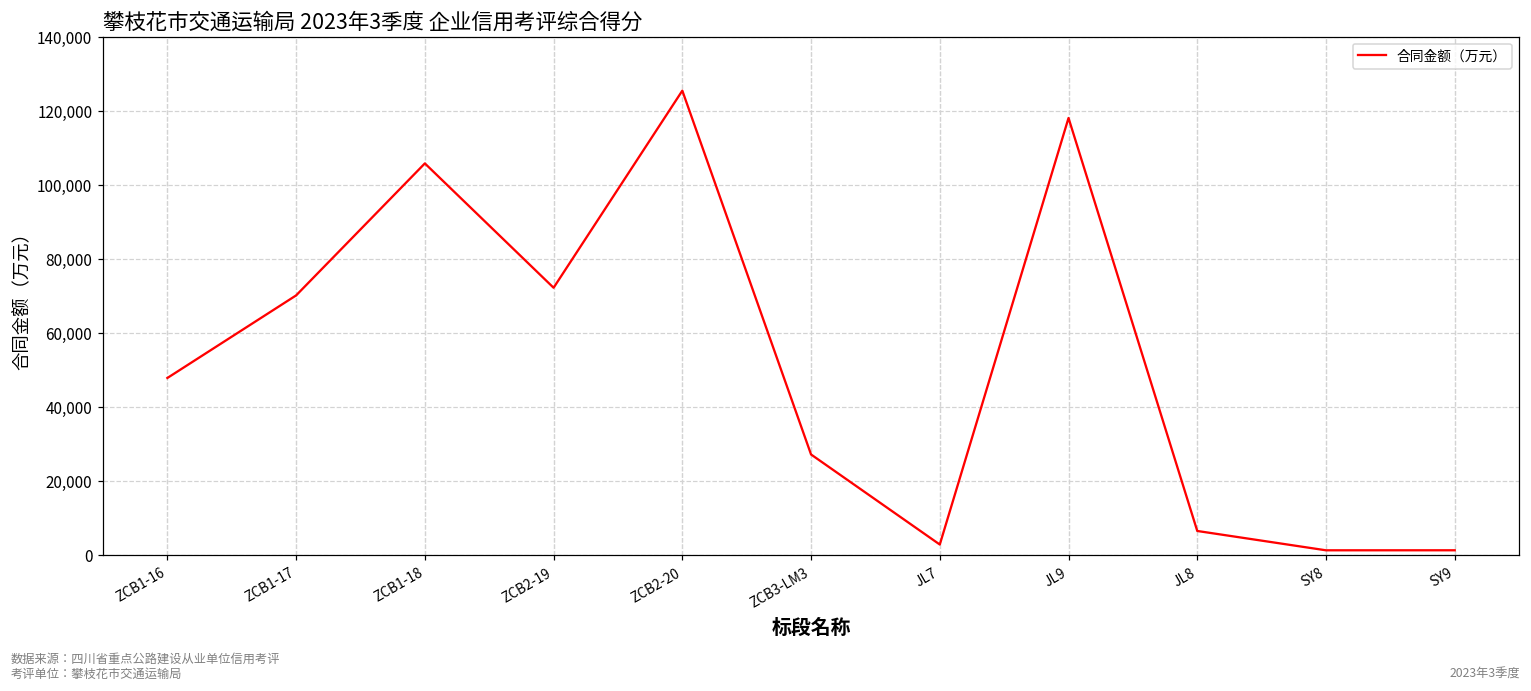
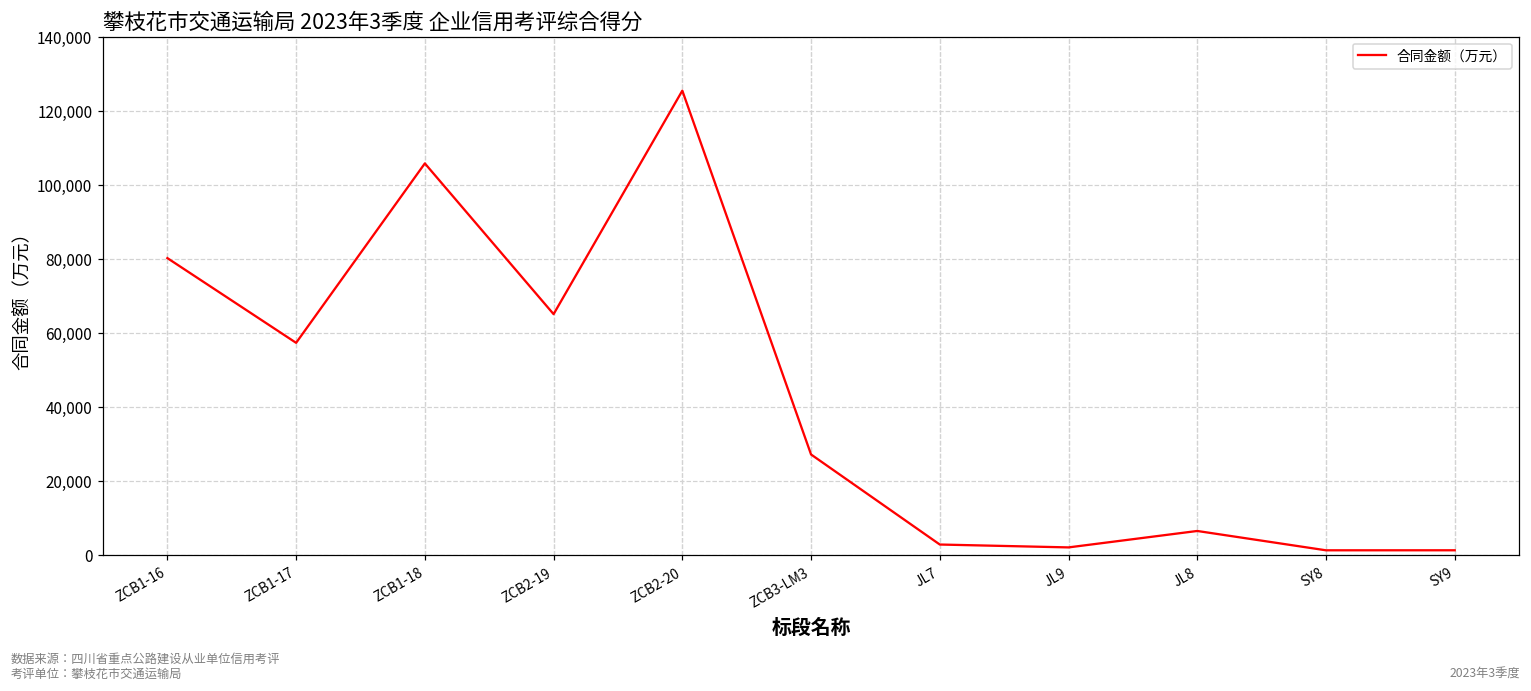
ZCB1-16: 48,000 -> 80,000
ZCB1-17: 70,000 -> 57,000
ZCB2-19: 72,000 -> 65,000
JL9: 118,000 -> 2,000
